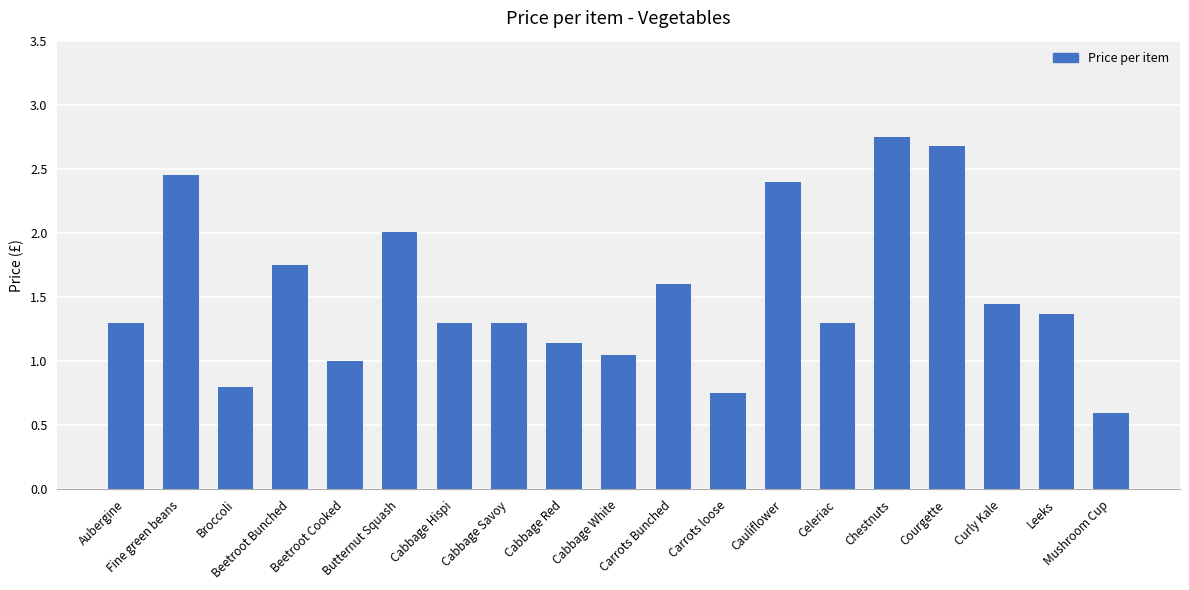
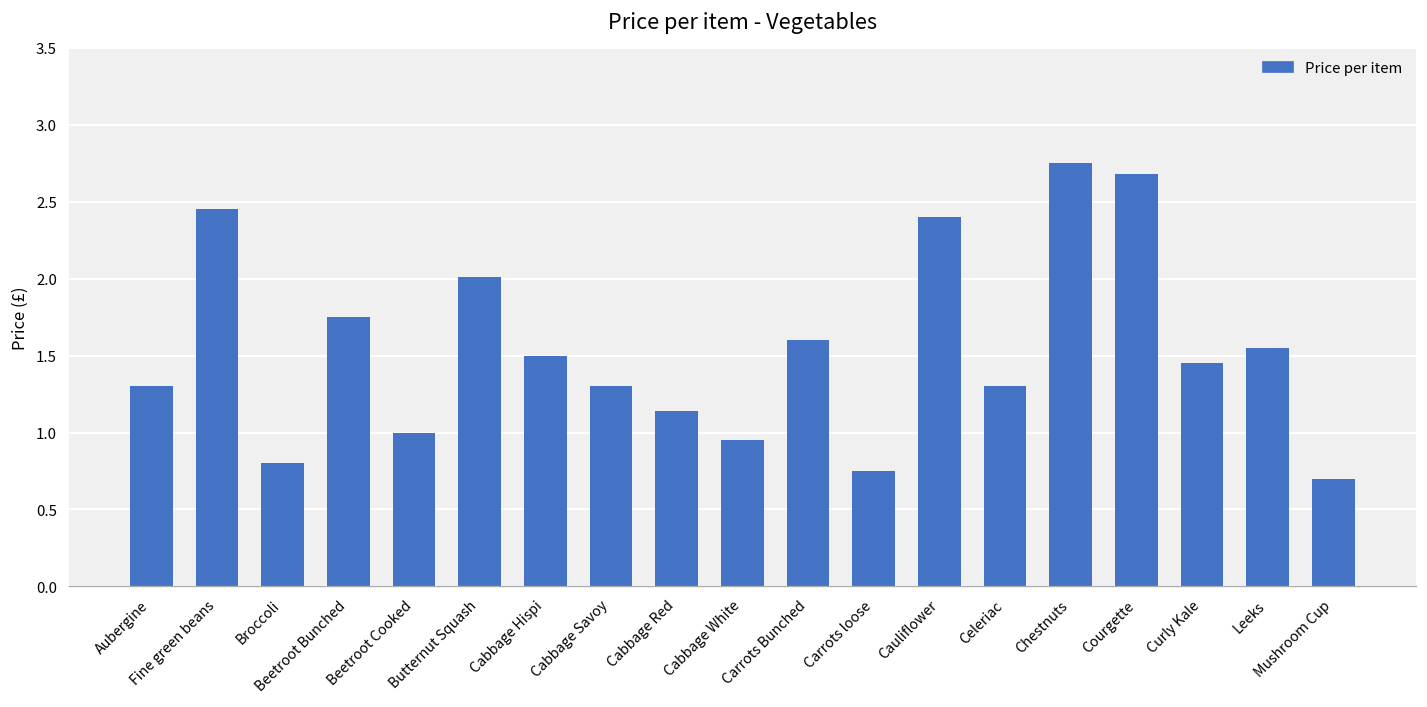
Cabbage Hispi: 1.3 -> 1.5
Cabbage White: 1.05 -> 0.95
Leeks: 1.37 -> 1.55
Mushroom Cup: 0.6 -> 0.7
